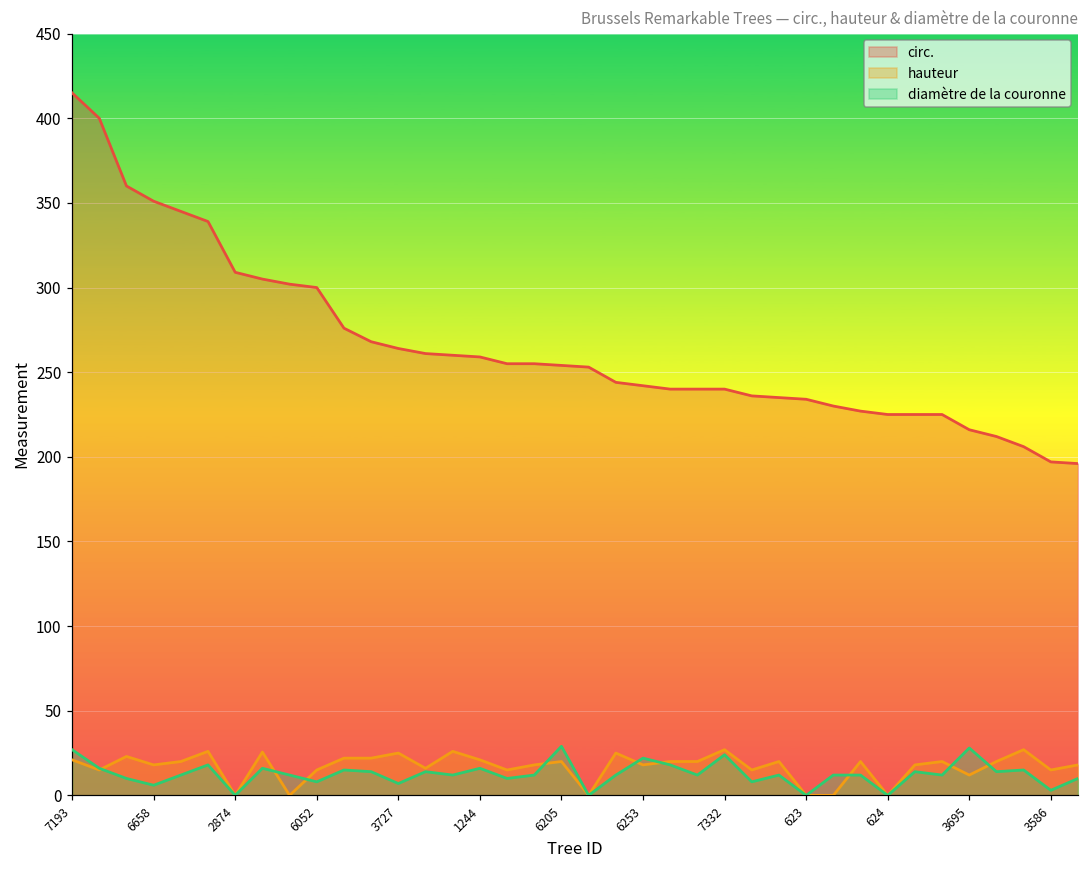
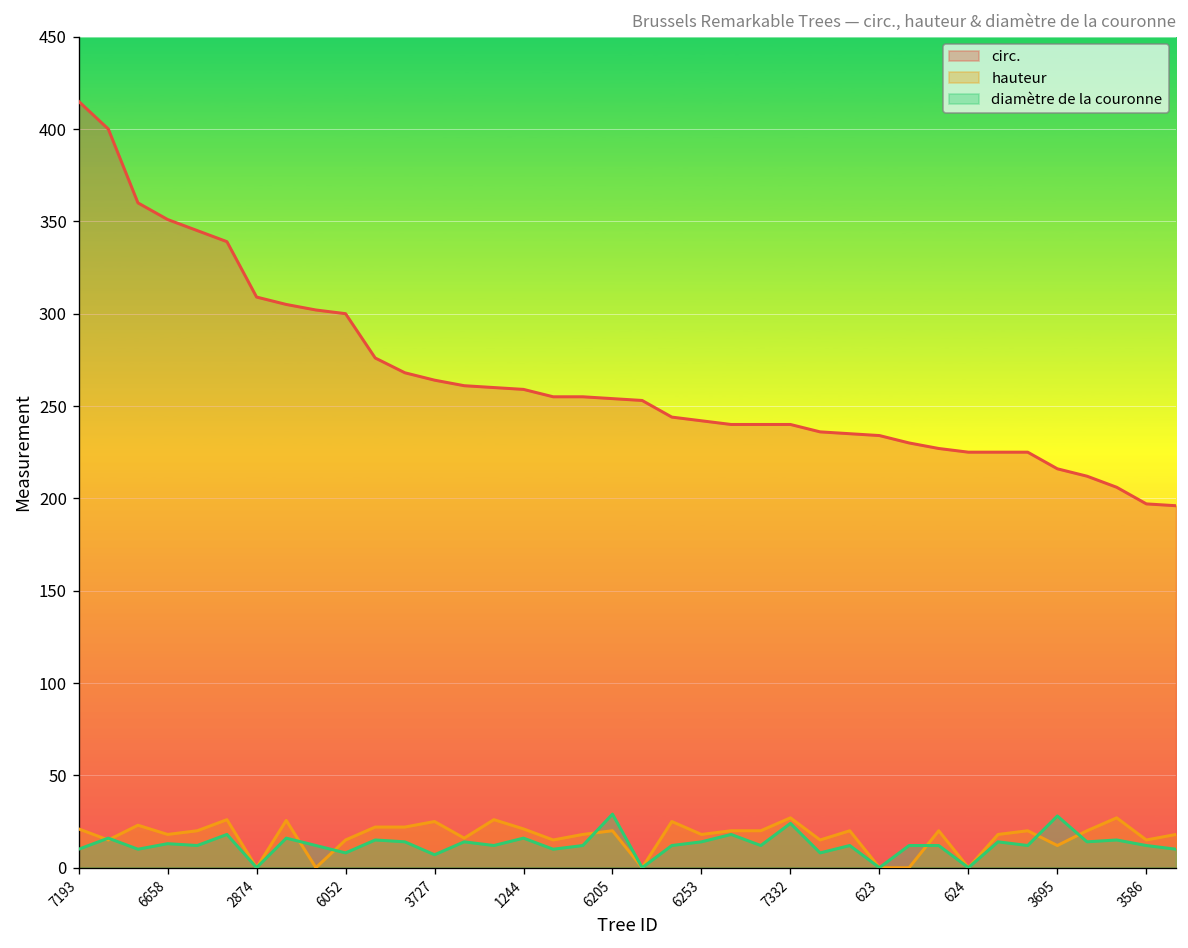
diamètre de la couronne, 7193: 27 -> 10
diamètre de la couronne, 6658: 6 -> 13
diamètre de la couronne, 6253: 22 -> 14
diamètre de la couronne, 3586: 3 -> 12
